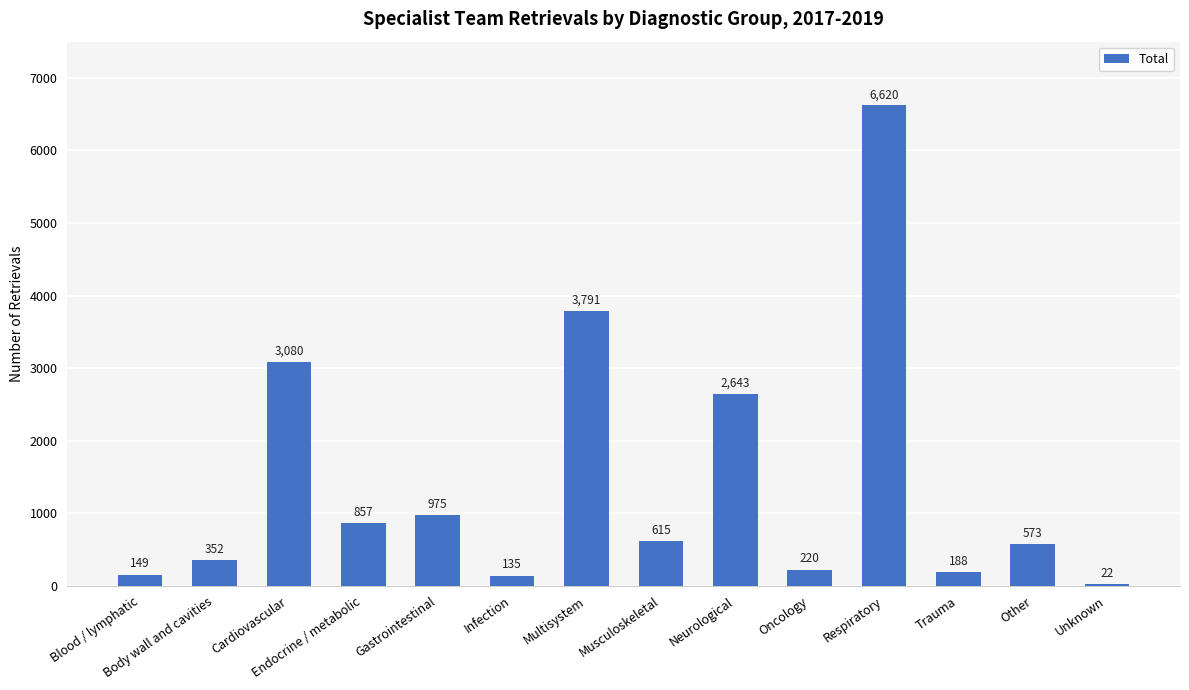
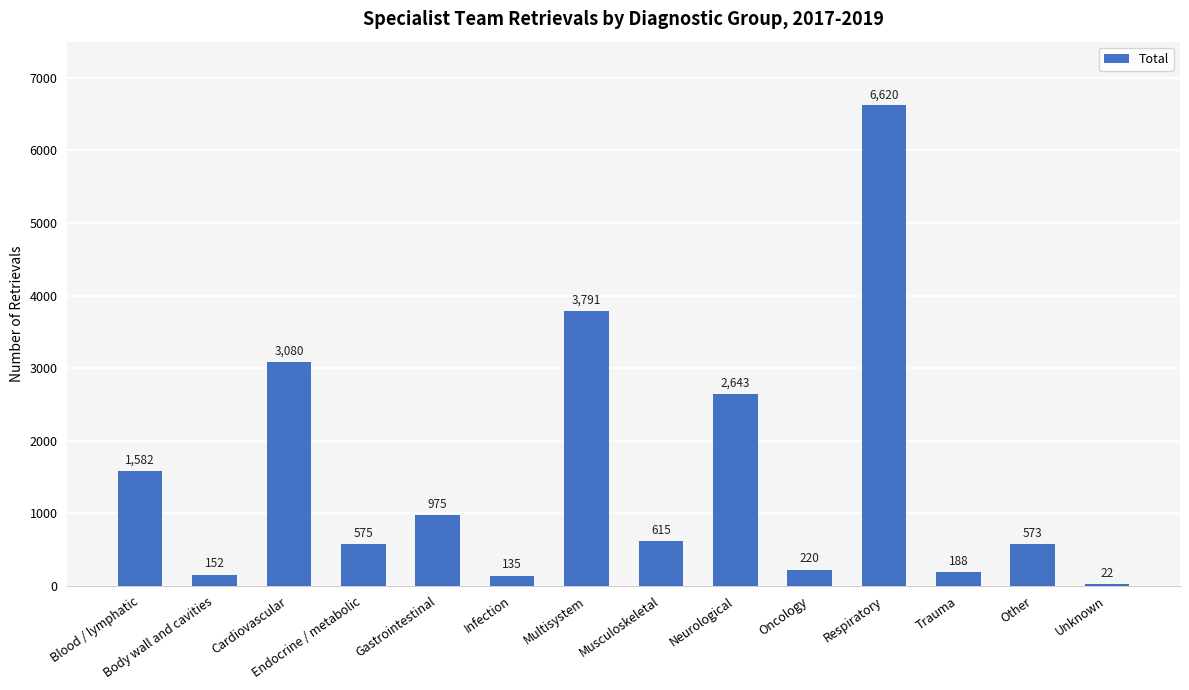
Blood / lymphatic: 149 -> 1,582
Body wall and cavities: 352 -> 152
Endocrine / metabolic: 857 -> 575
